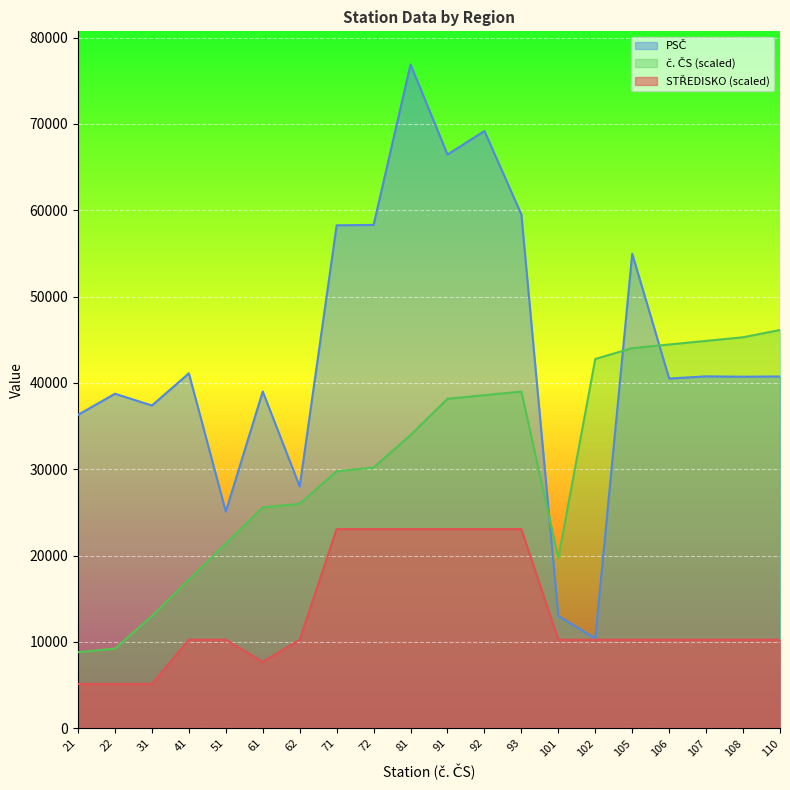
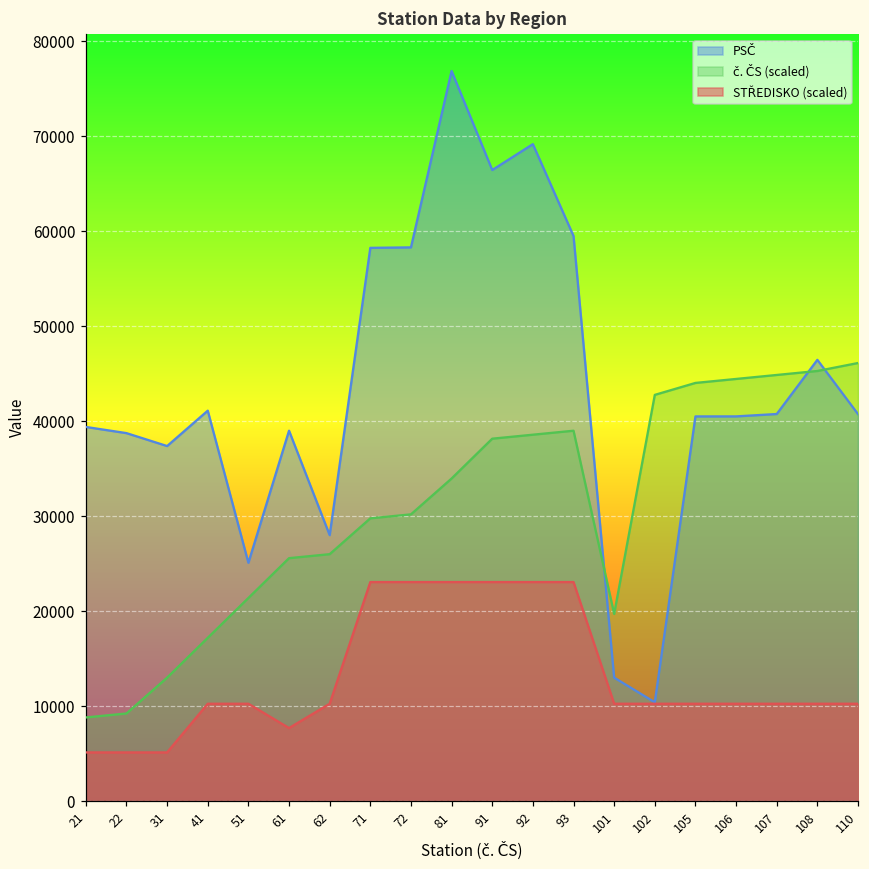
PSČ, 21: 36000 -> 39000
PSČ, 105: 55000 -> 41000
PSČ, 108: 41000 -> 46000
